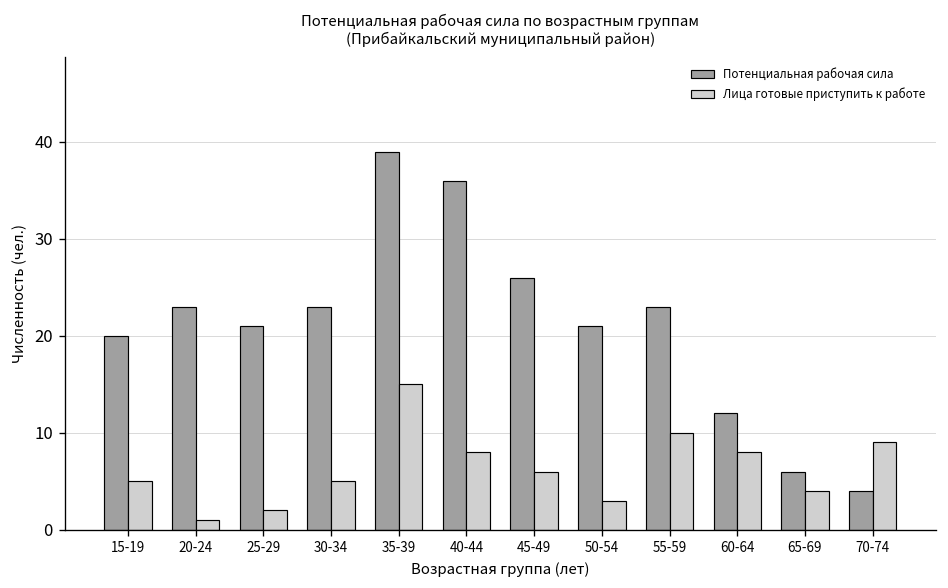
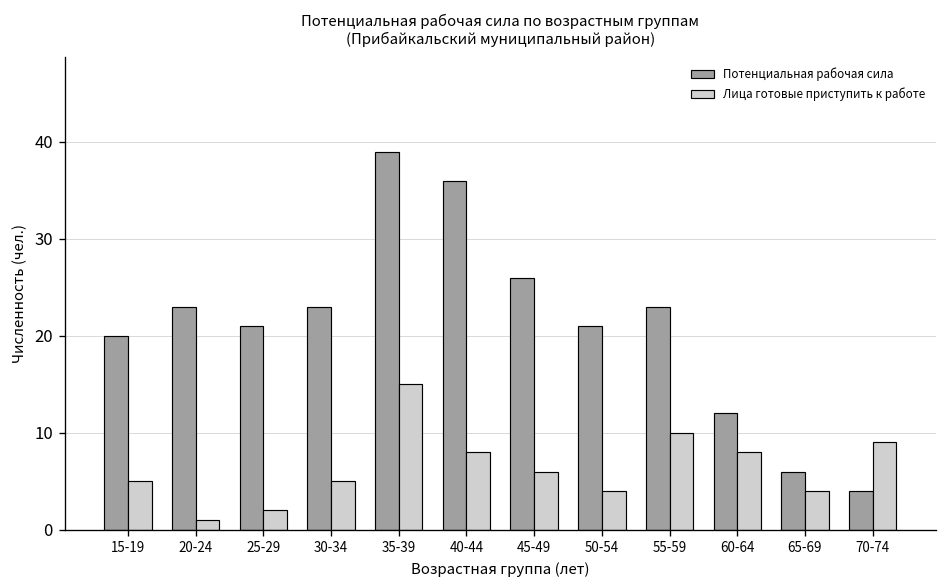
Лица готовые приступить к работе, 50-54: 3 -> 4
